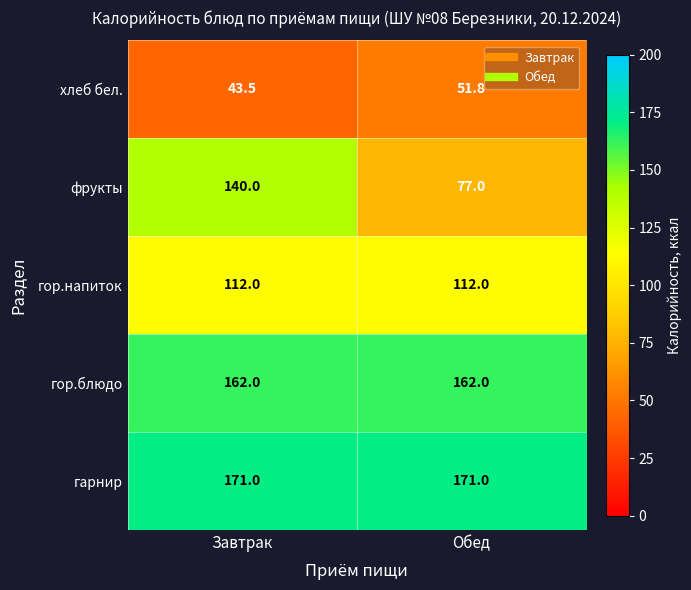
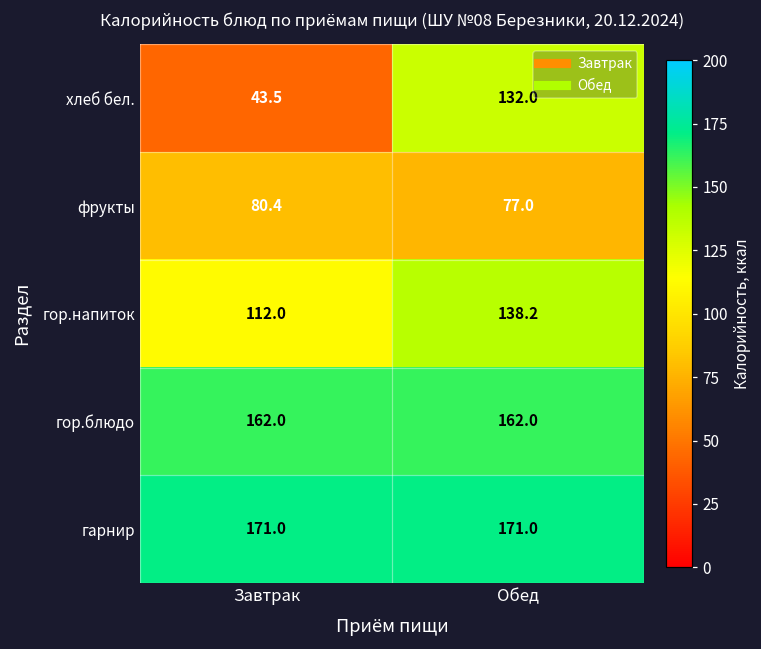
хлеб бел., Обед: 51.8 -> 132.0
фрукты, Завтрак: 140.0 -> 80.4
гор.напиток, Обед: 112.0 -> 138.2
